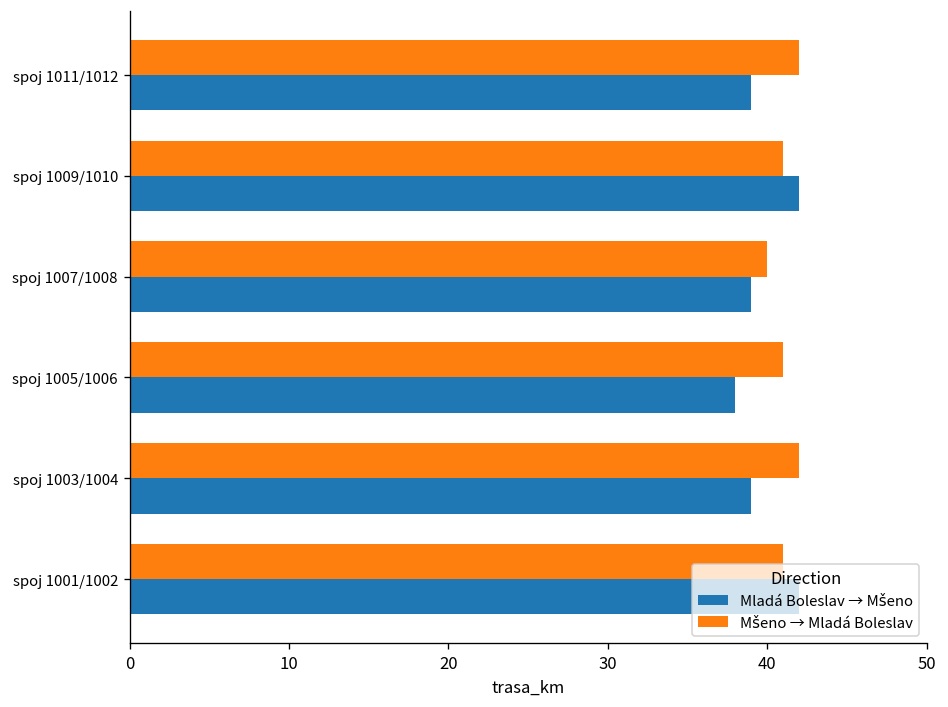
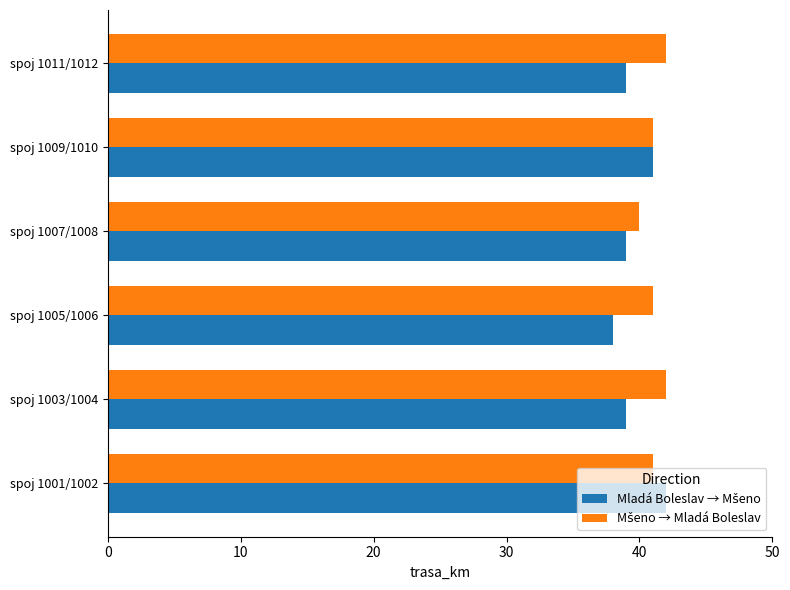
Mladá Boleslav → Mšeno, spoj 1009/1010: 42 -> 41
